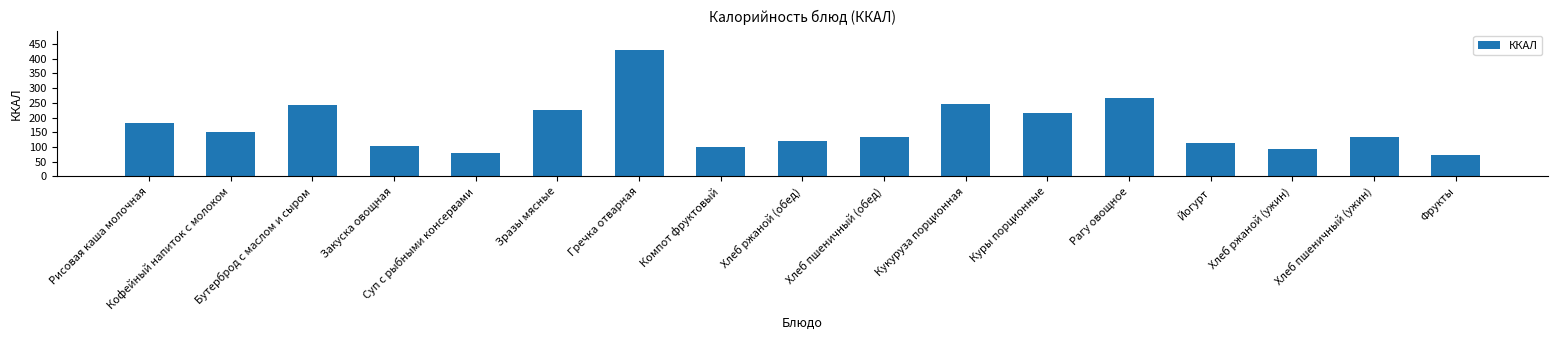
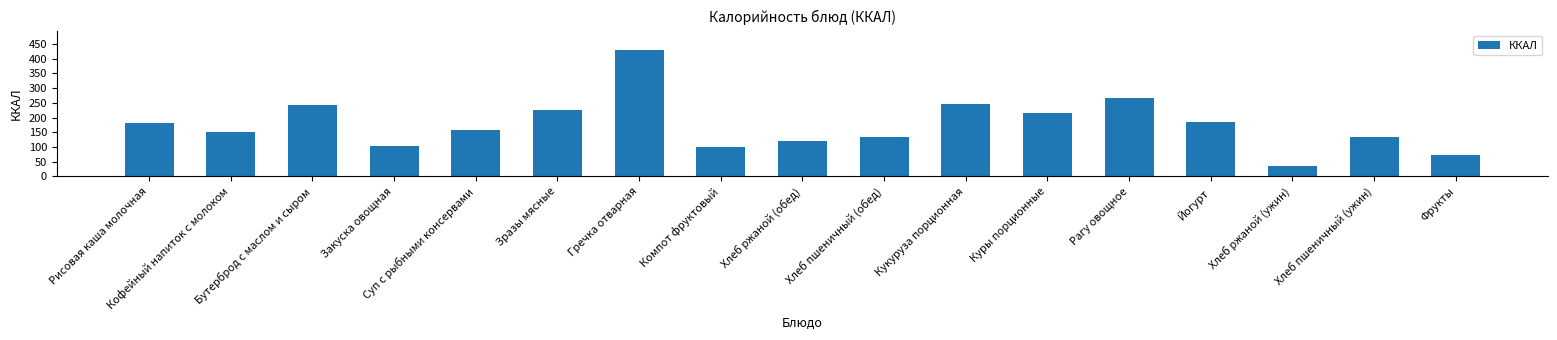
Суп с рыбными консервами: 80 -> 160
Йогурт: 110 -> 190
Хлеб ржаной (ужин): 90 -> 40
